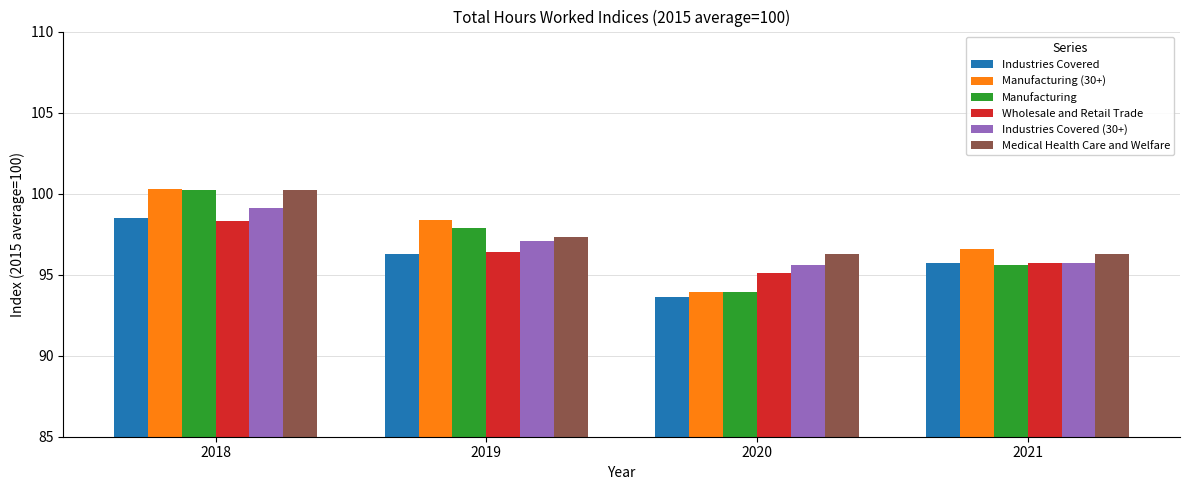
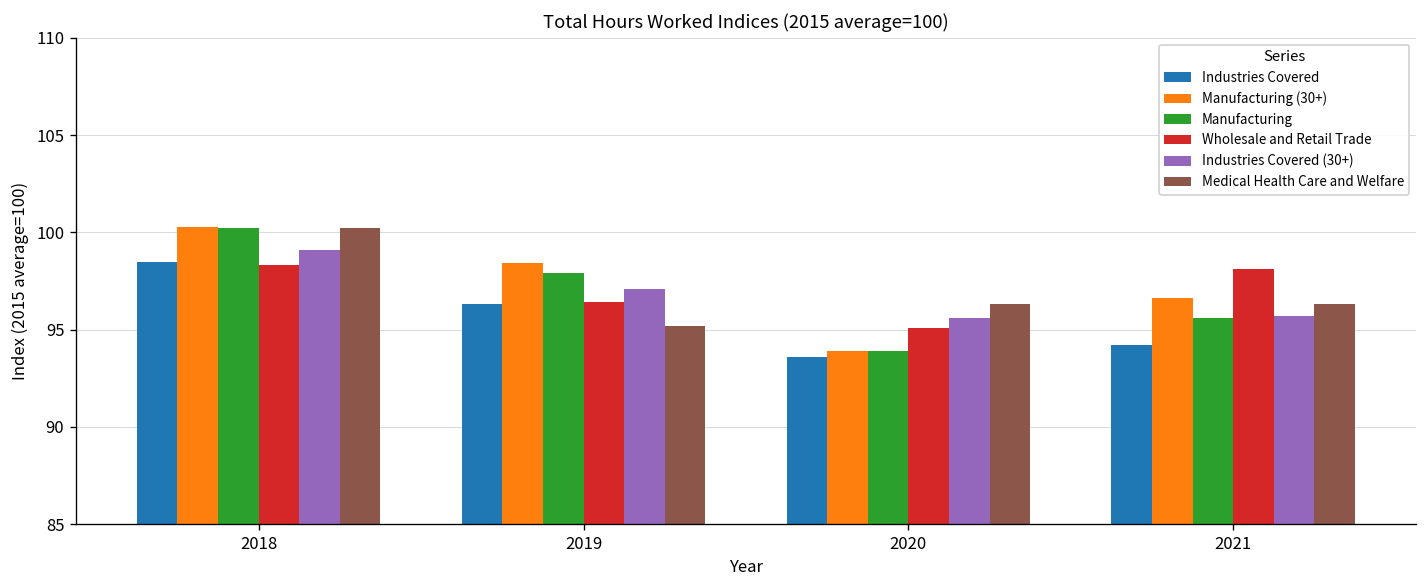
Medical Health Care and Welfare, 2019: 97.3 -> 95.2
Industries Covered, 2021: 95.7 -> 94.2
Wholesale and Retail Trade, 2021: 95.7 -> 98.1
